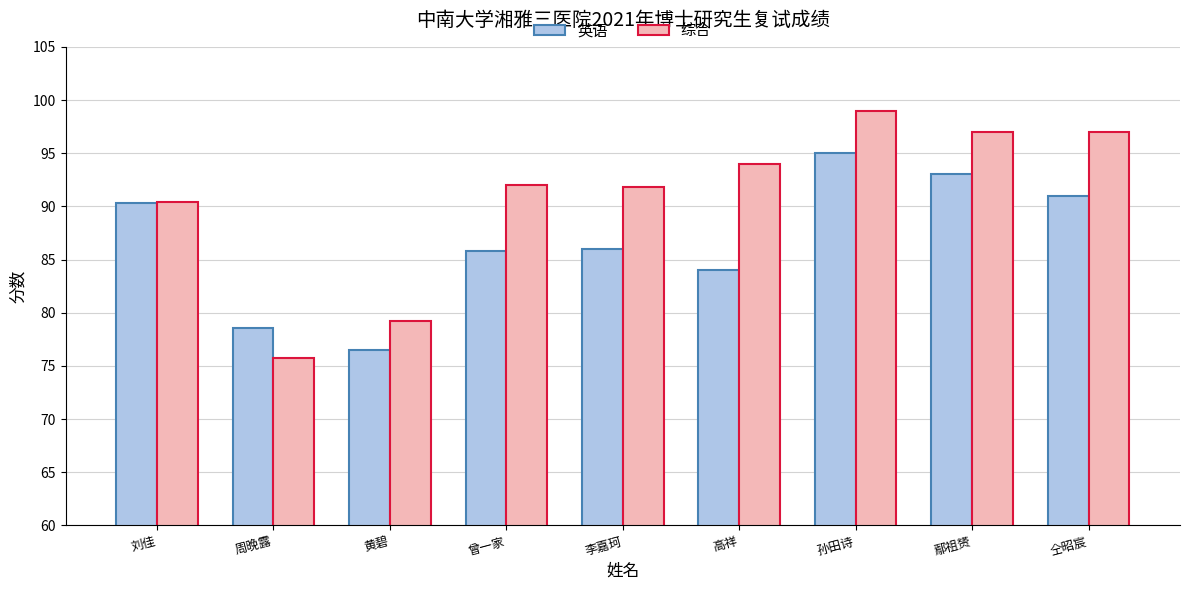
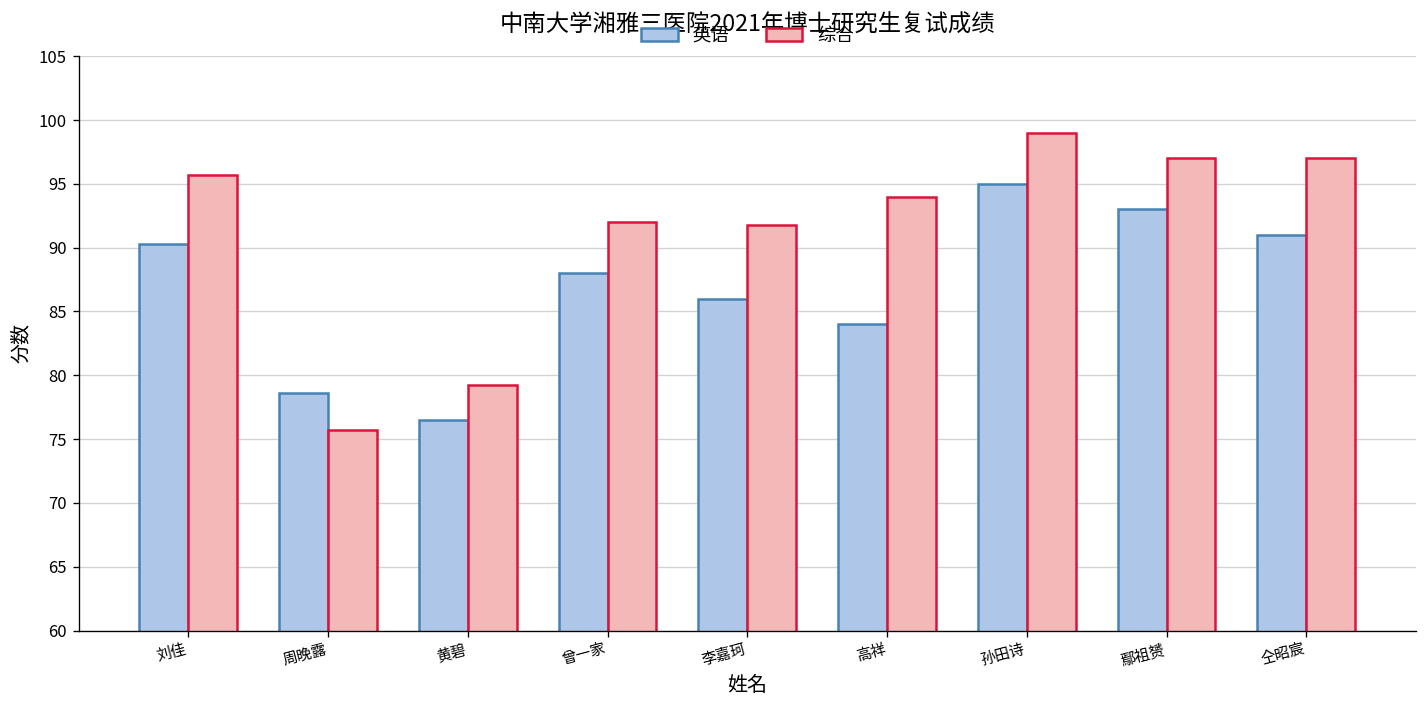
综合, 刘佳: 90.4 -> 95.7
英语, 曾一家: 85.8 -> 88.0
